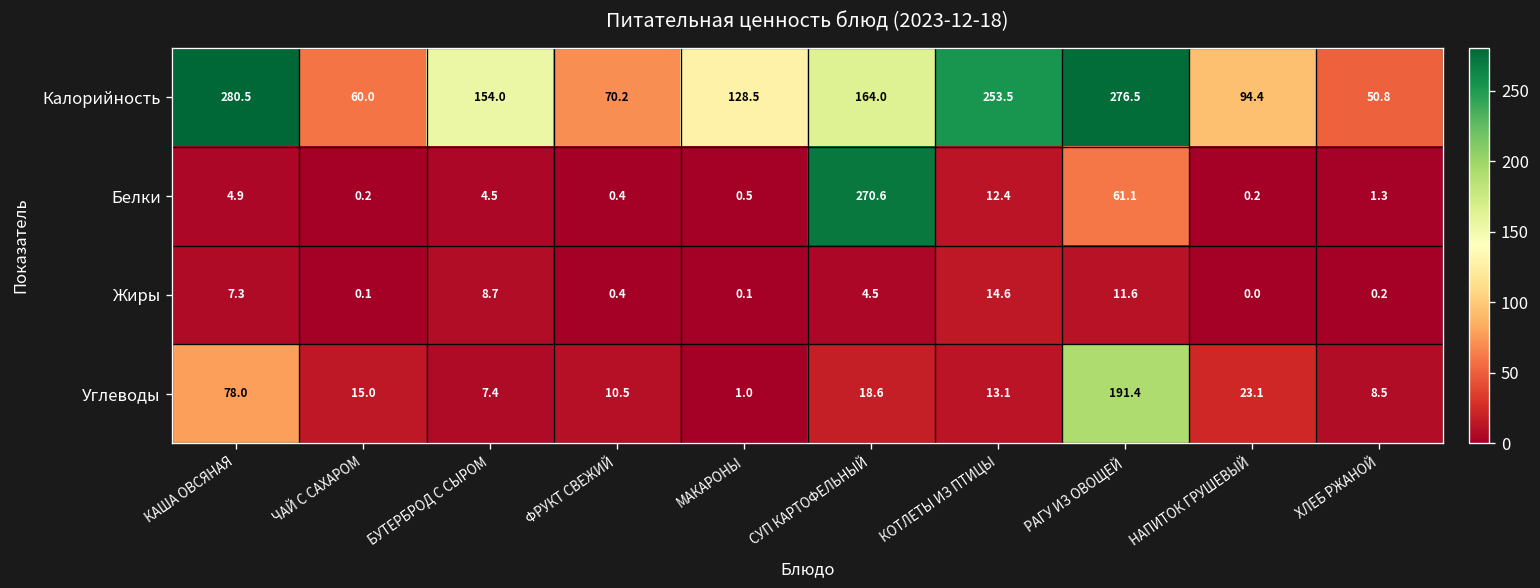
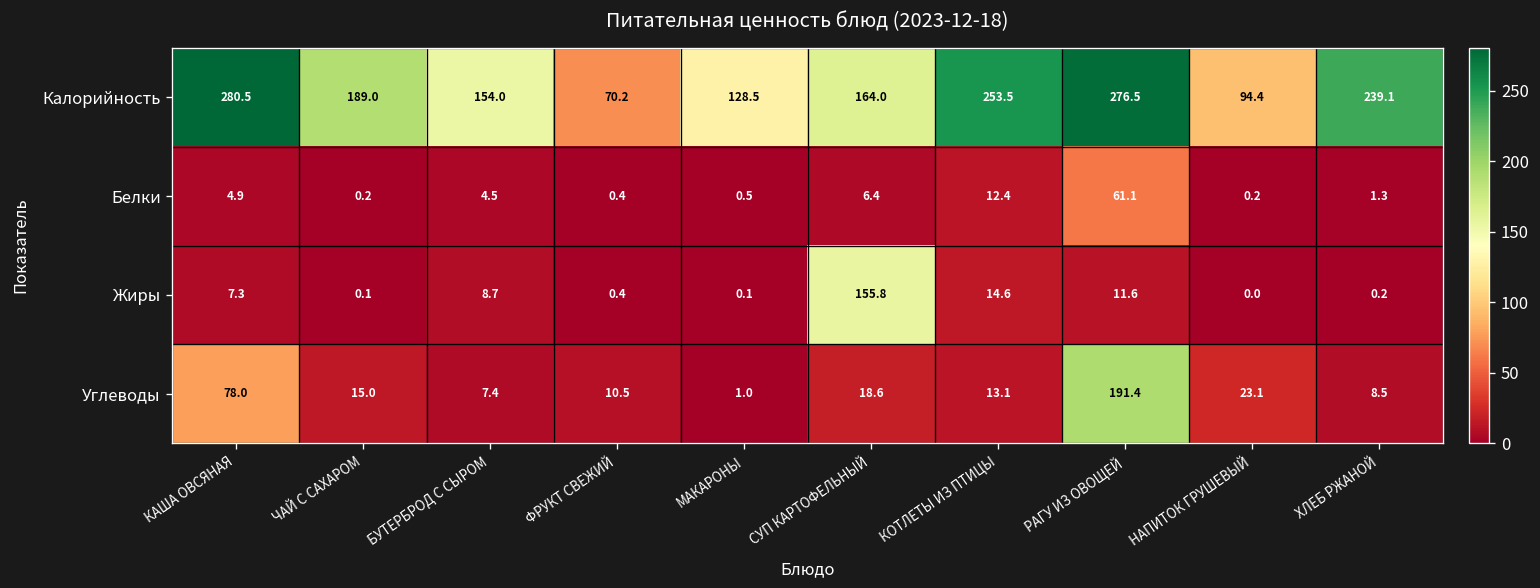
Калорийность, ЧАЙ С САХАРОМ: 60.0 -> 189.0
Калорийность, ХЛЕБ РЖАНОЙ: 50.8 -> 239.1
Белки, СУП КАРТОФЕЛЬНЫЙ: 270.6 -> 6.4
Жиры, СУП КАРТОФЕЛЬНЫЙ: 4.5 -> 155.8
